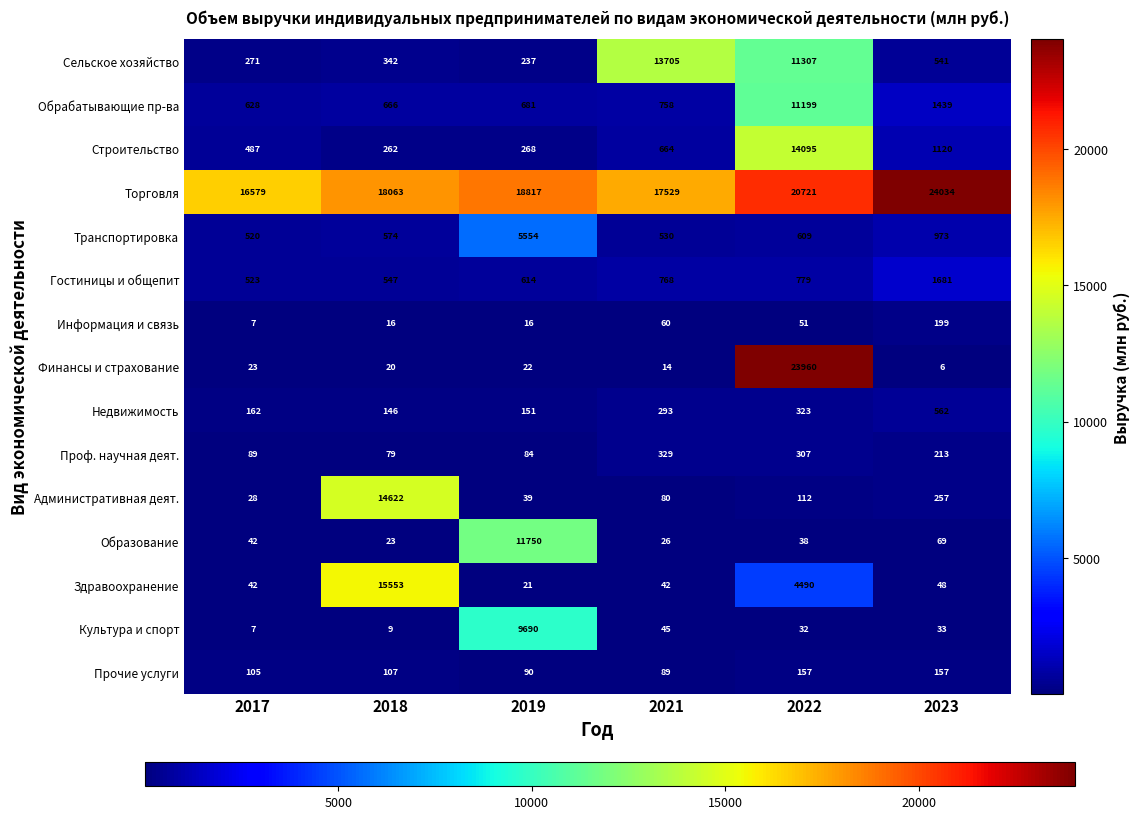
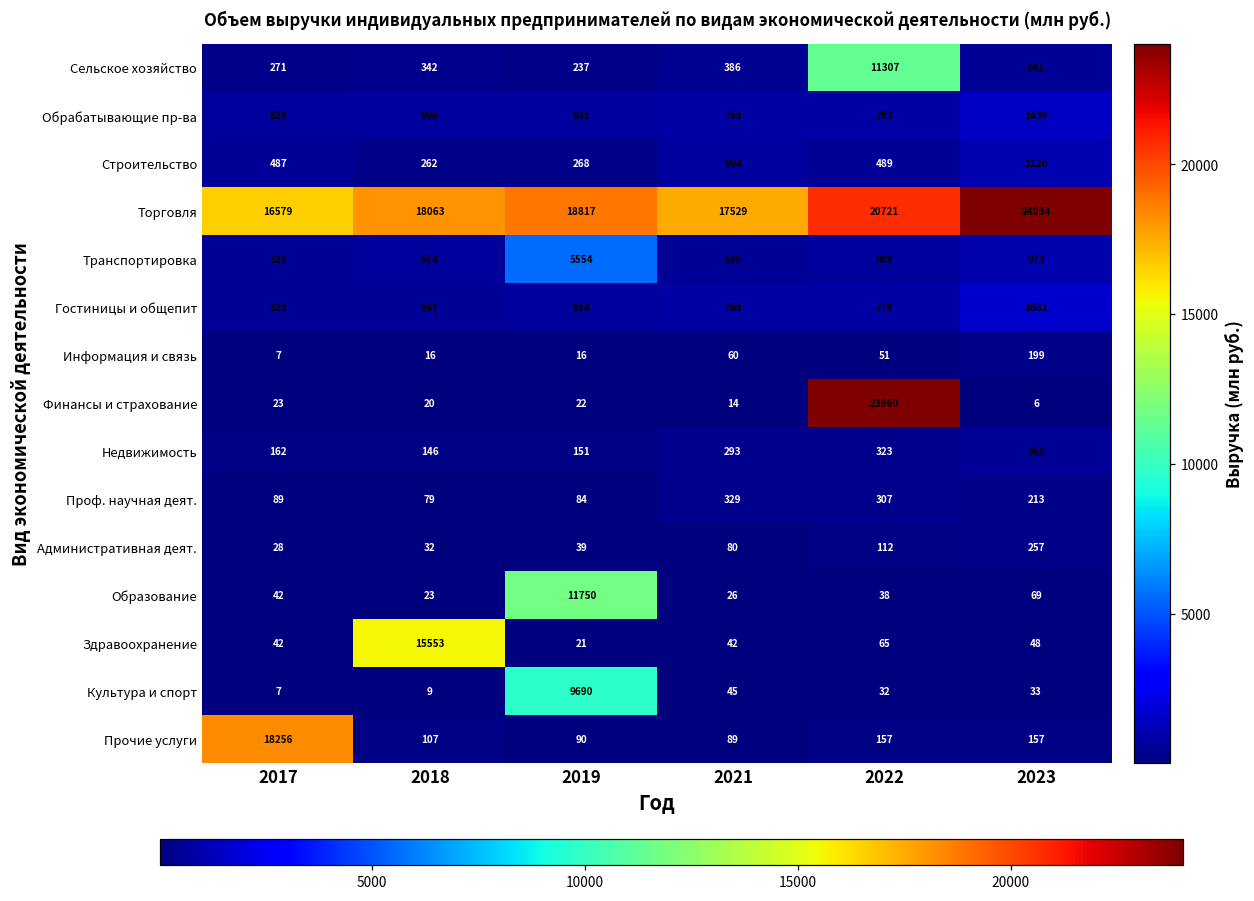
Сельское хозяйство, 2021: 13705 -> 386
Обрабатывающие пр-ва, 2022: 11199 -> 793
Строительство, 2022: 14095 -> 489
Административная деят., 2018: 14622 -> 32
Здравоохранение, 2022: 4490 -> 65
Прочие услуги, 2017: 105 -> 18256
